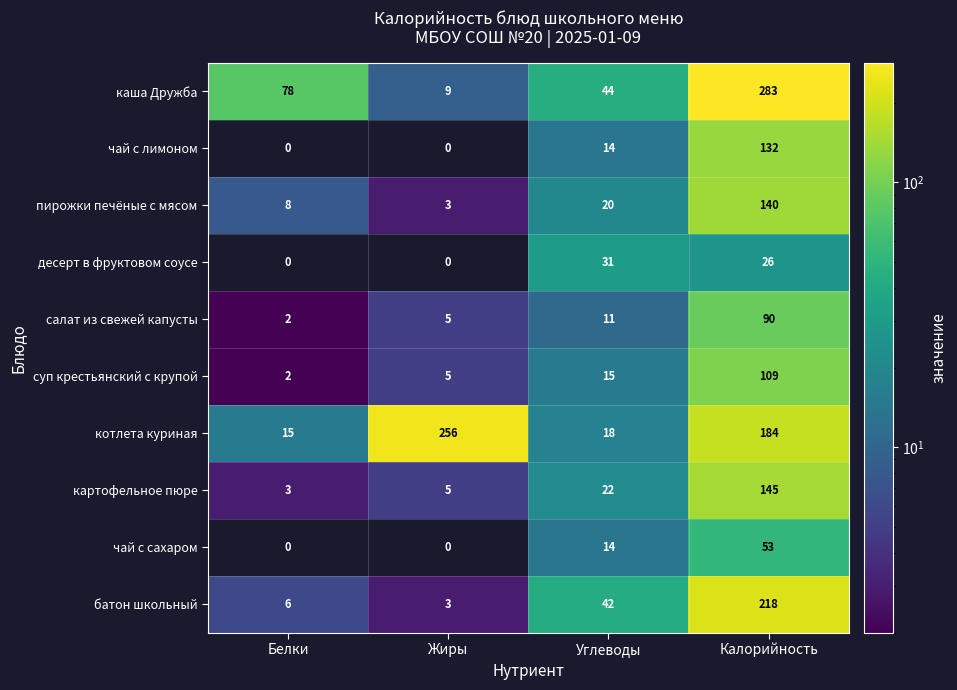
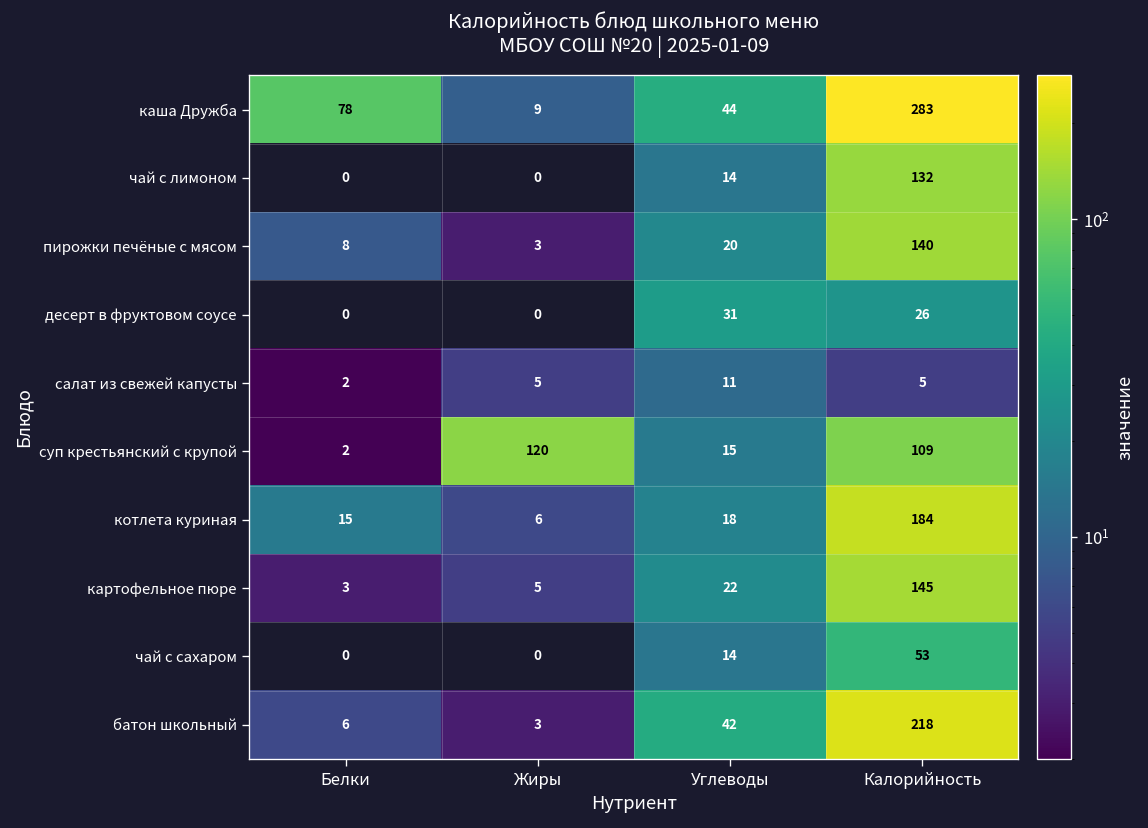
салат из свежей капусты, Калорийность: 90 -> 5
суп крестьянский с крупой, Жиры: 5 -> 120
котлета куриная, Жиры: 256 -> 6
